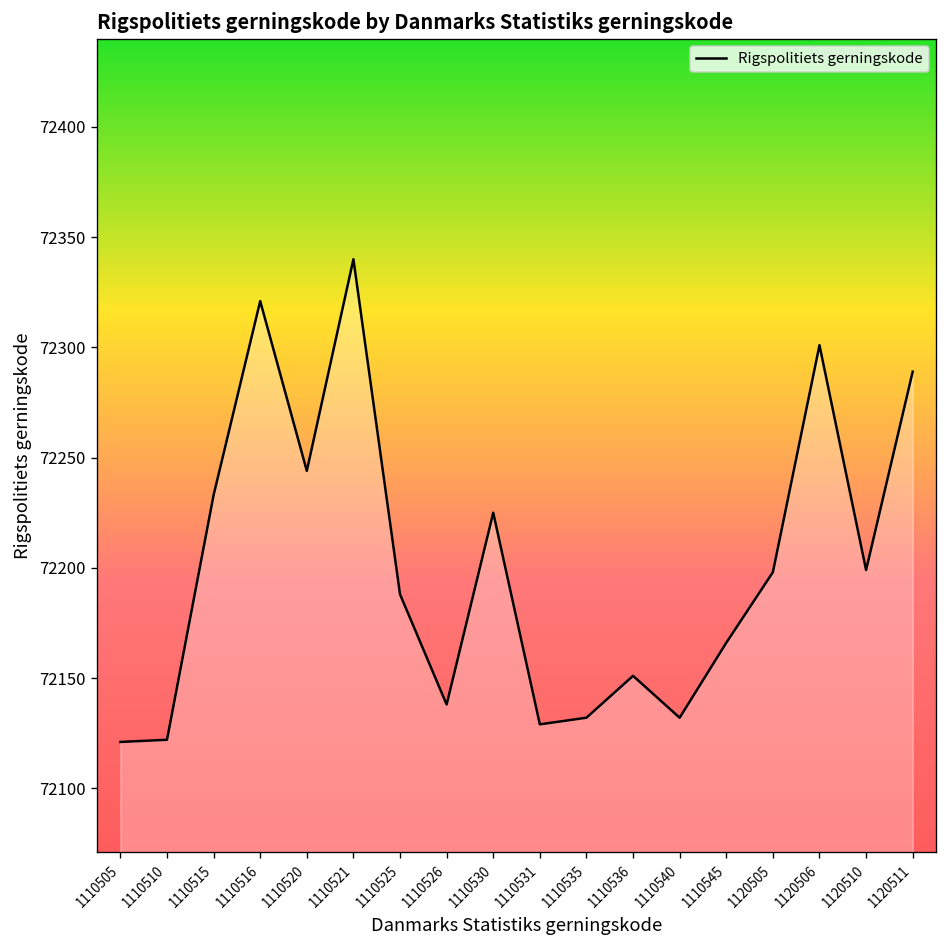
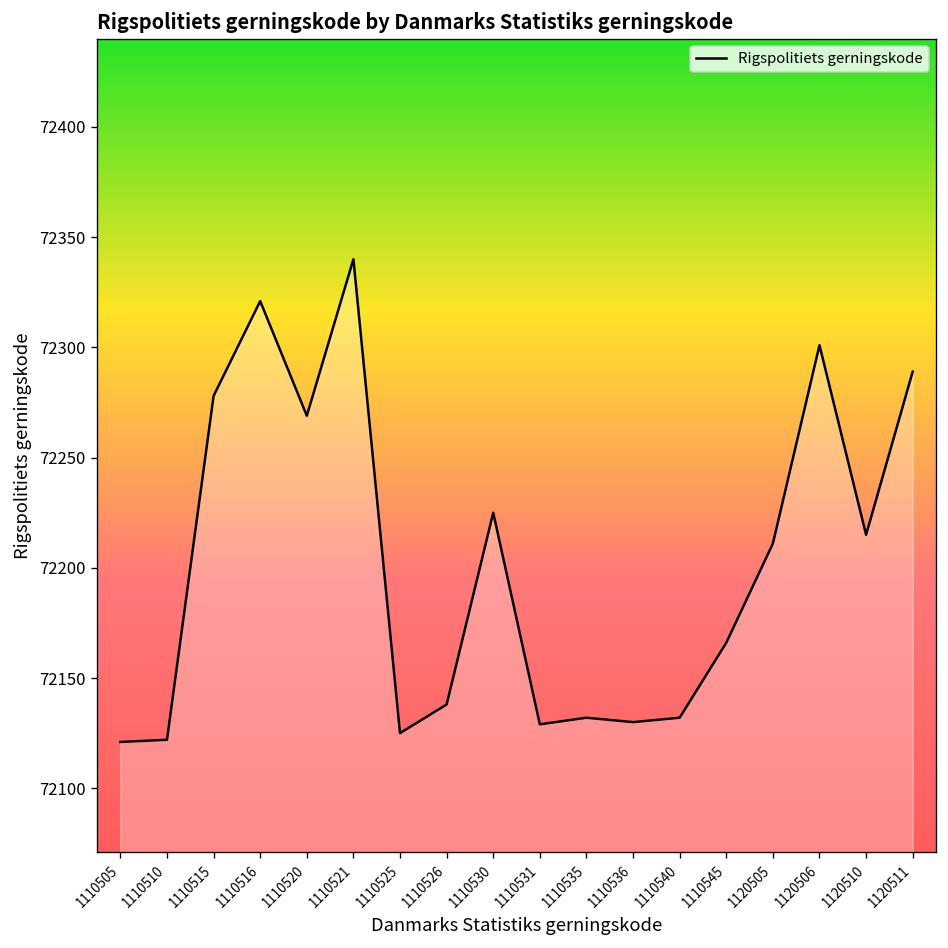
1110515: 72233 -> 72278
1110520: 72244 -> 72269
1110525: 72188 -> 72125
1110536: 72151 -> 72130
1120505: 72198 -> 72211
1120510: 72199 -> 72215
